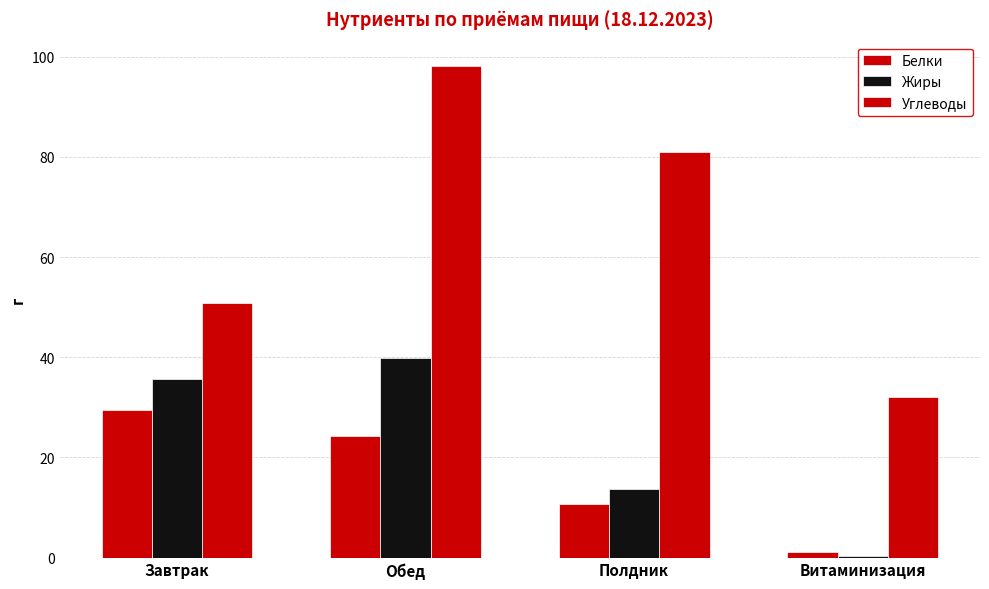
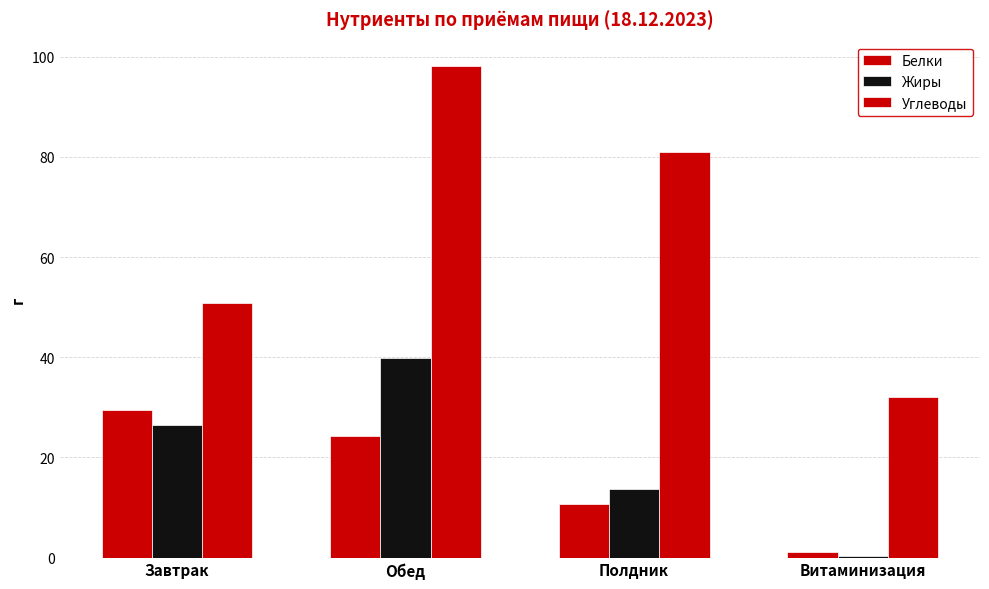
Жиры, Завтрак: 36 -> 27
